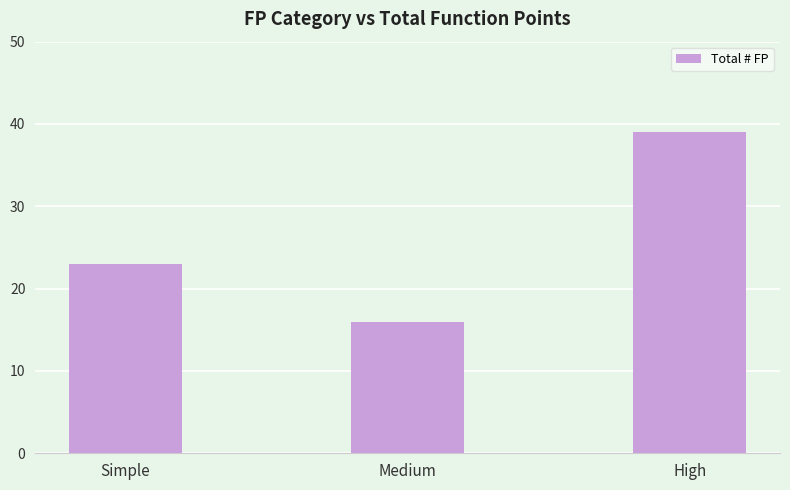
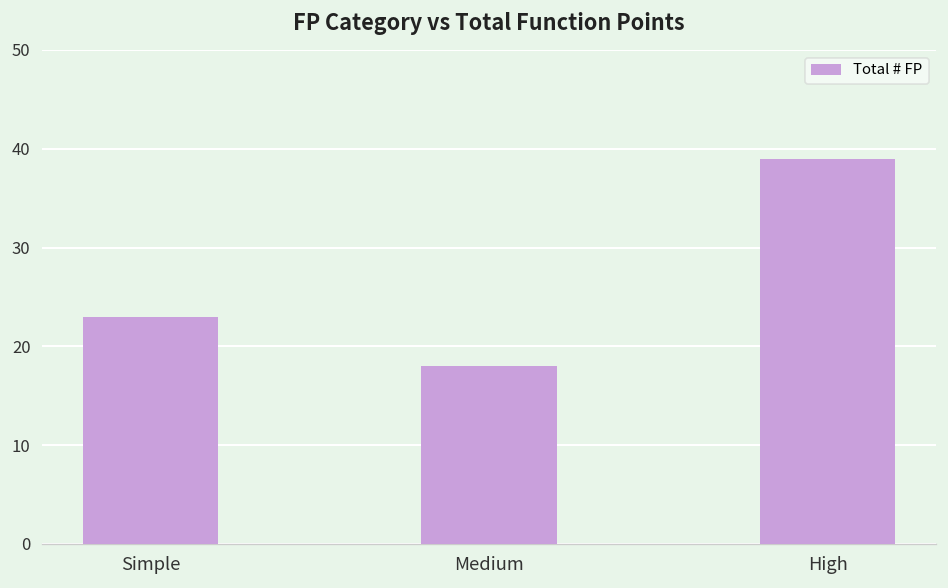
Medium: 16 -> 18
